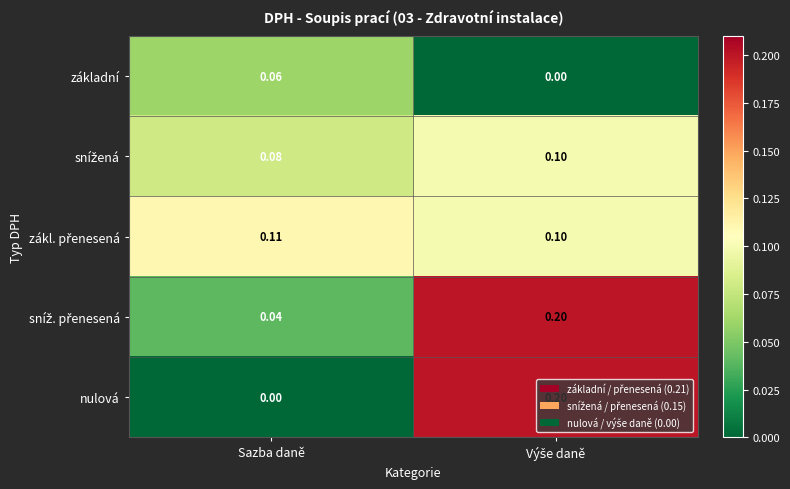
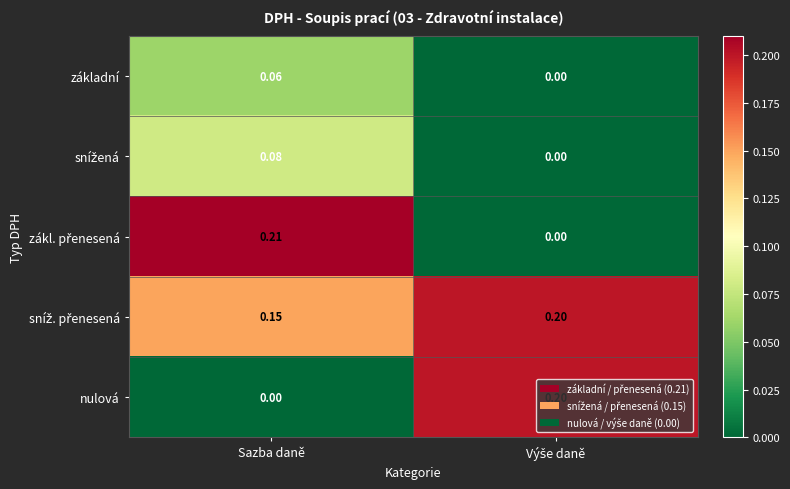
snížená, Výše daně: 0.10 -> 0.00
zákl. přenesená, Sazba daně: 0.11 -> 0.21
zákl. přenesená, Výše daně: 0.10 -> 0.00
sníž. přenesená, Sazba daně: 0.04 -> 0.15
